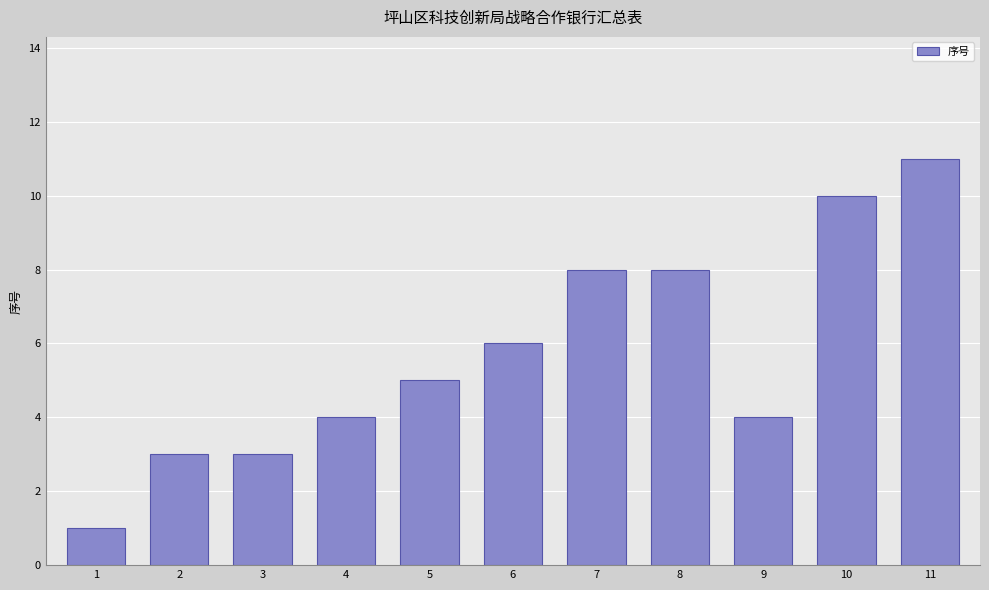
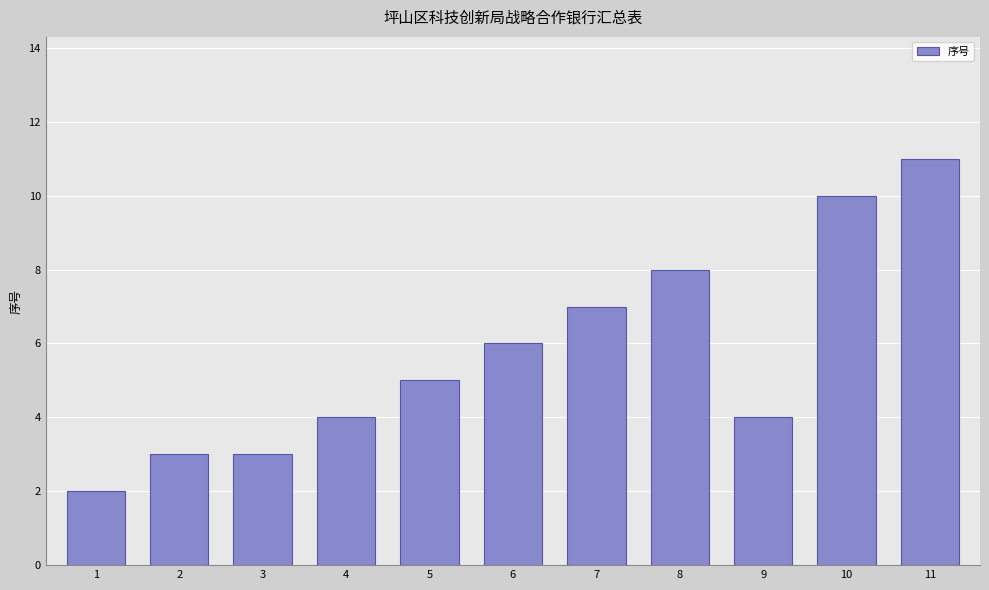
1: 1 -> 2
7: 8 -> 7
